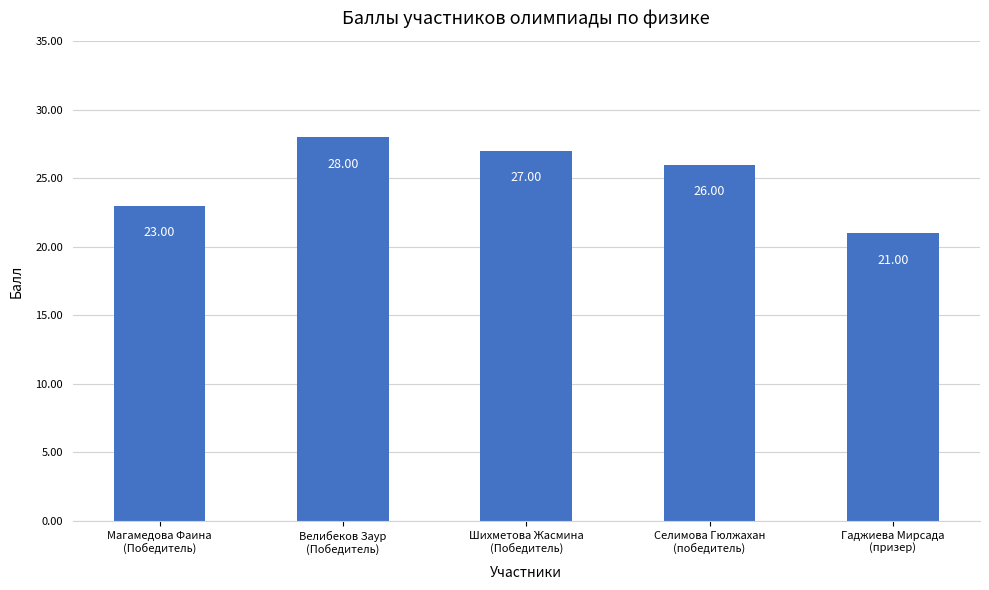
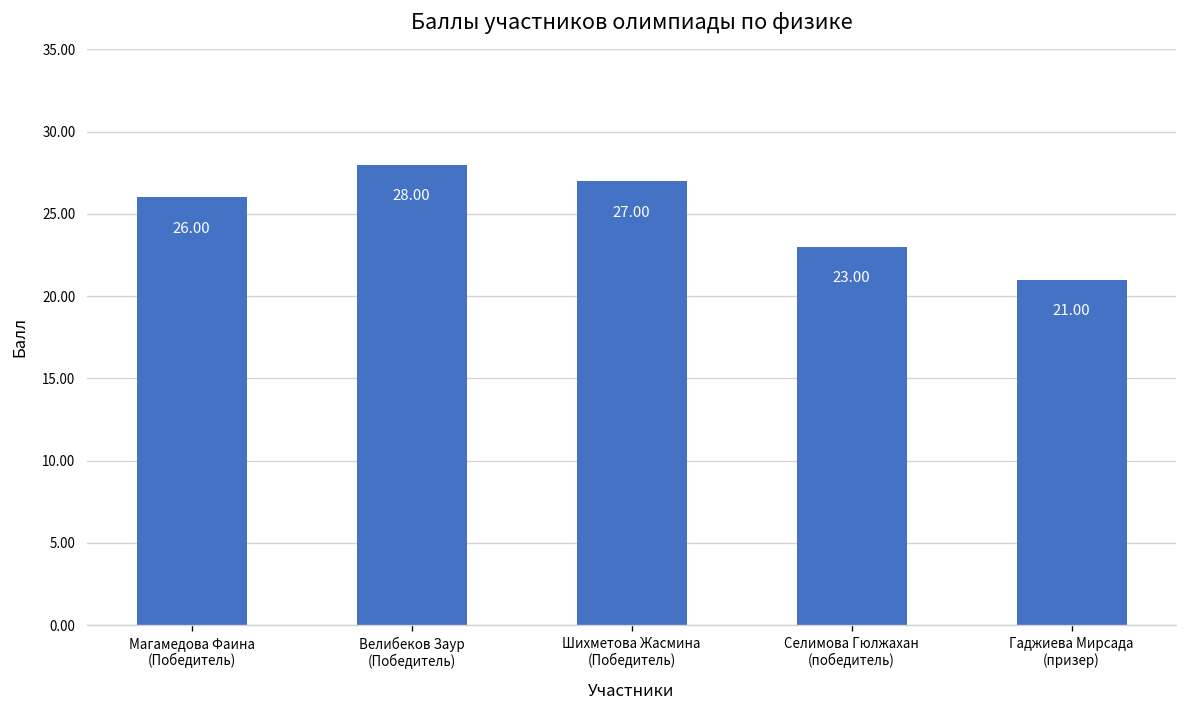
Магамедова Фаина (Победитель): 23.00 -> 26.00
Селимова Гюлжахан (победитель): 26.00 -> 23.00
